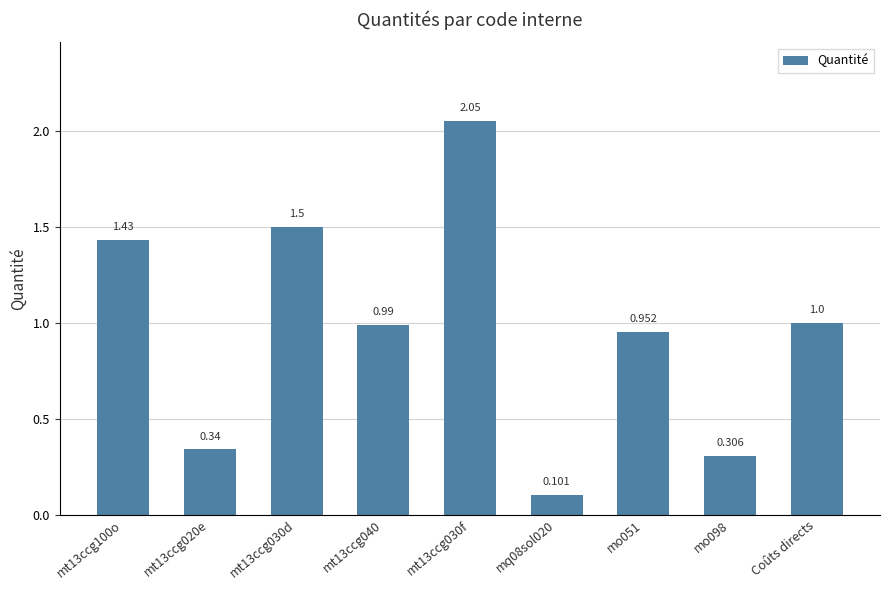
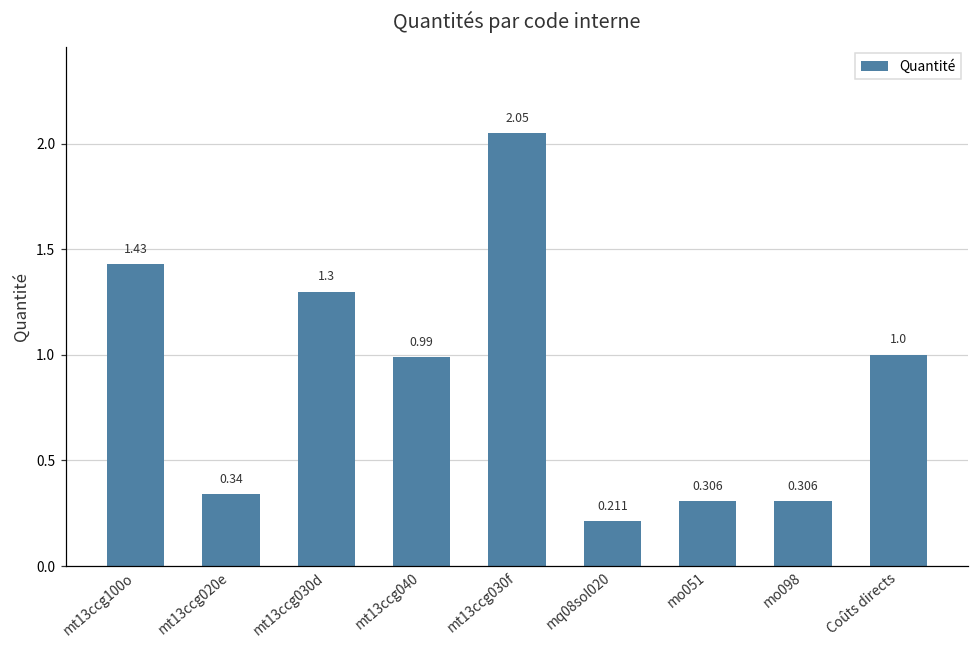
mt13ccg030d: 1.5 -> 1.3
mq08sol020: 0.101 -> 0.211
mo051: 0.952 -> 0.306
